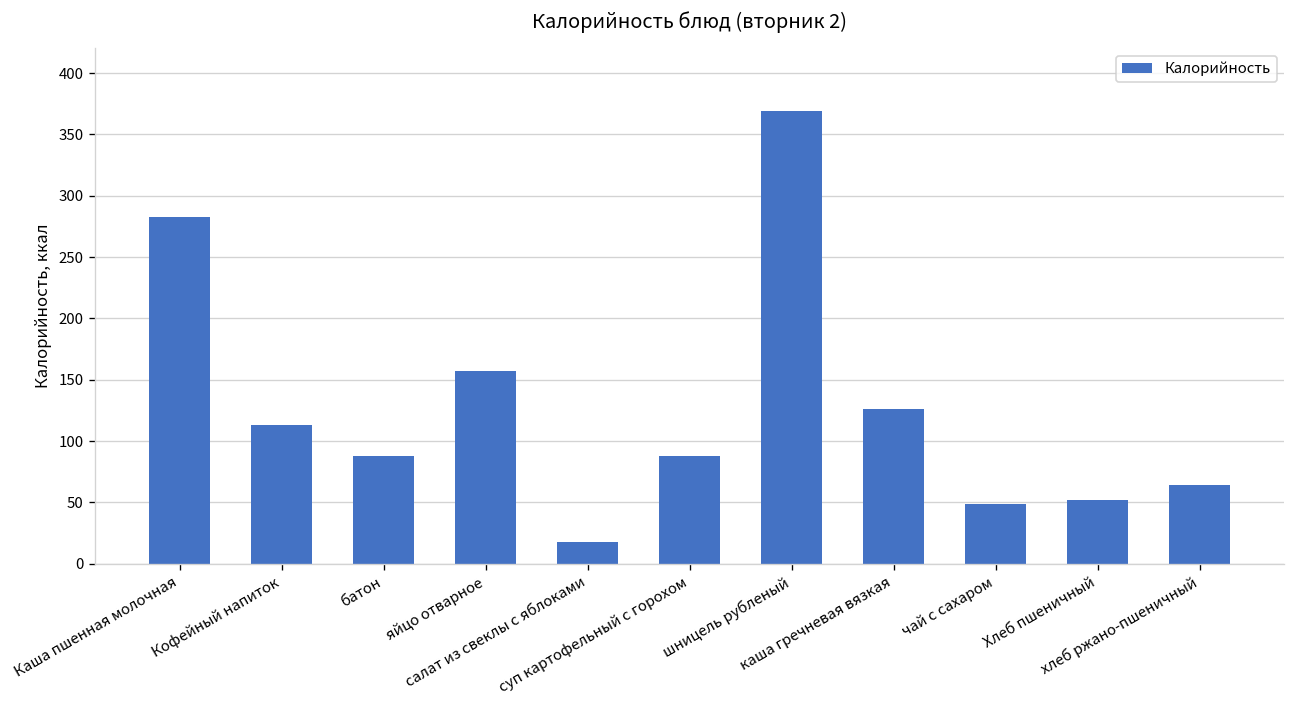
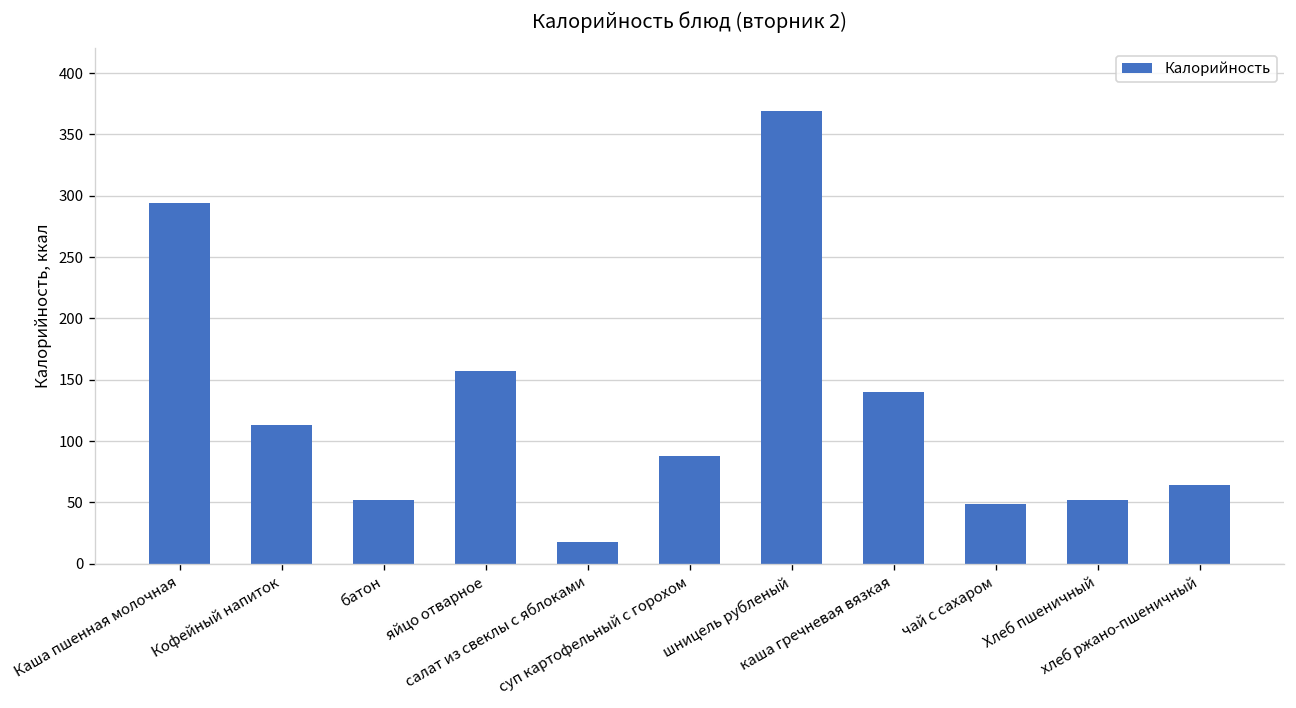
Каша пшенная молочная: 283 -> 294
батон: 88 -> 52
каша гречневая вязкая: 126 -> 140
